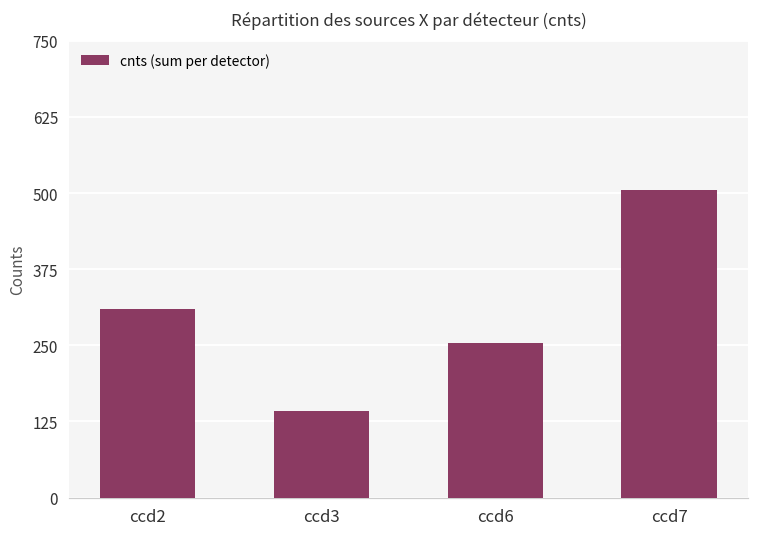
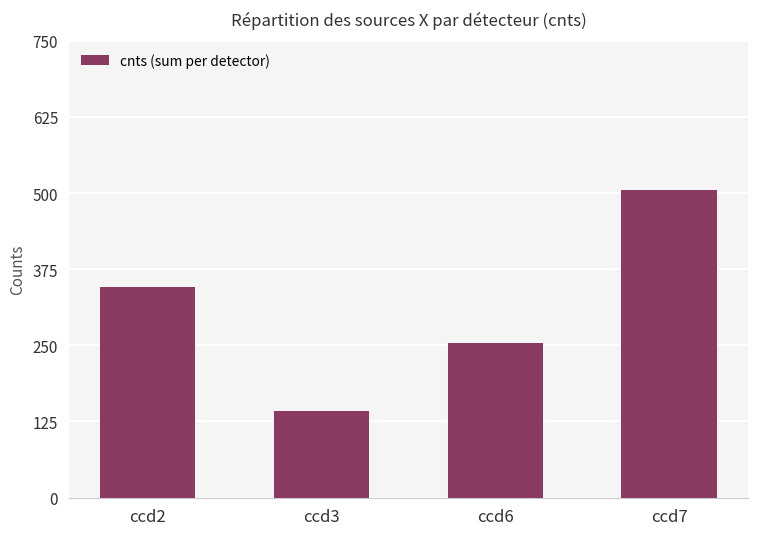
ccd2: 310 -> 350
